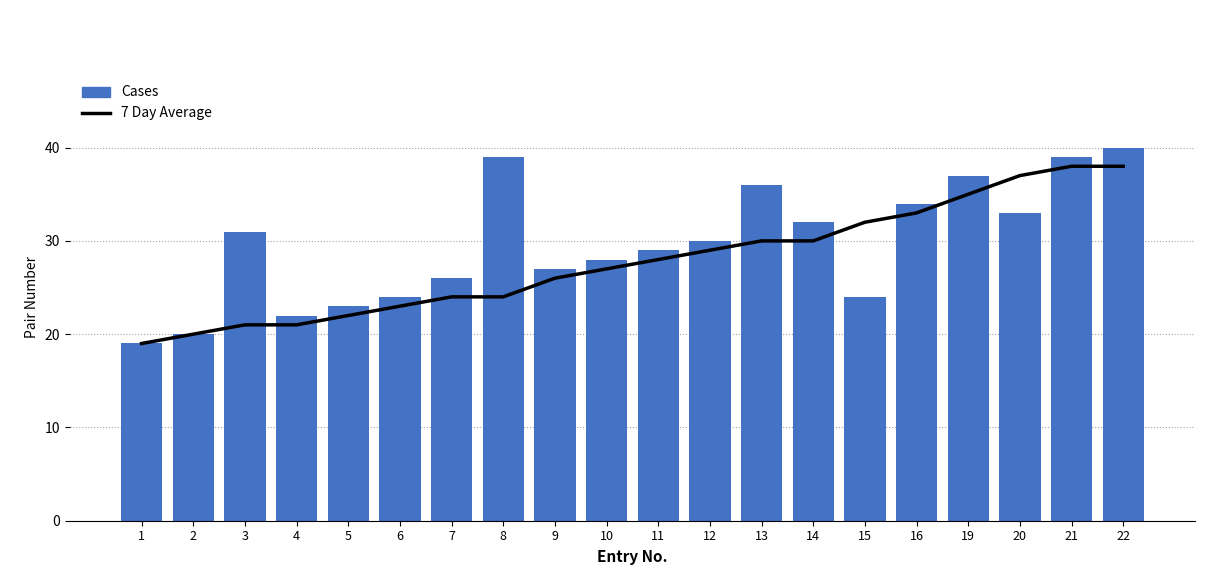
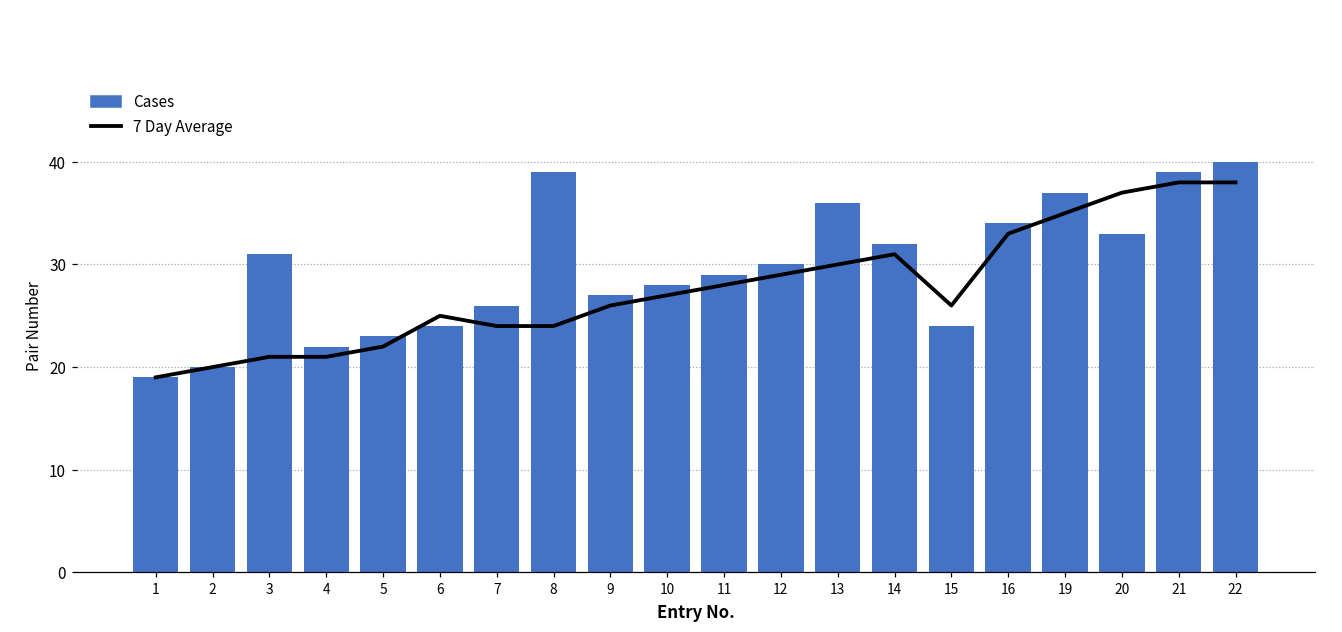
7 Day Average, 6: 23 -> 25
7 Day Average, 14: 30 -> 31
7 Day Average, 15: 32 -> 26
